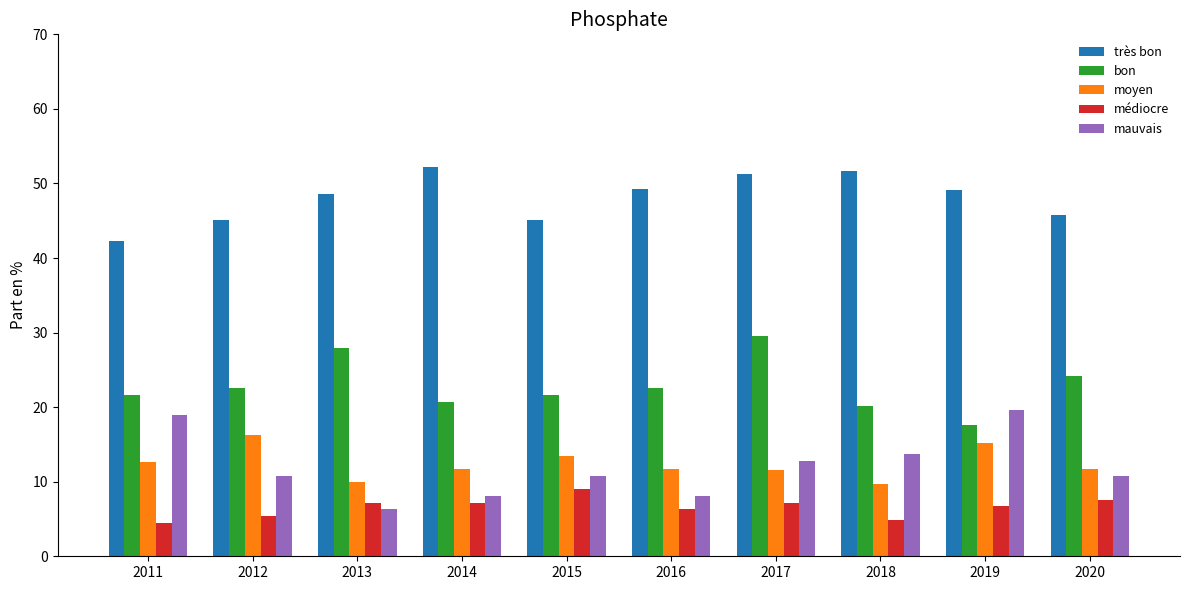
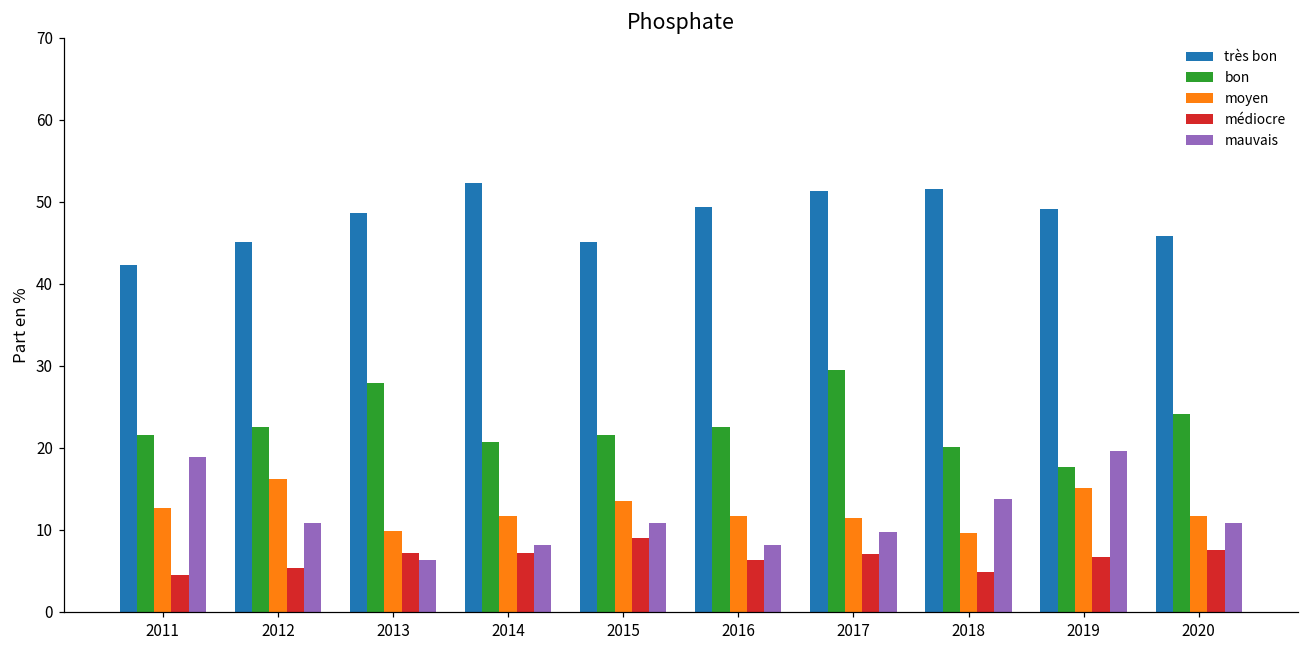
mauvais, 2017: 13 -> 10
